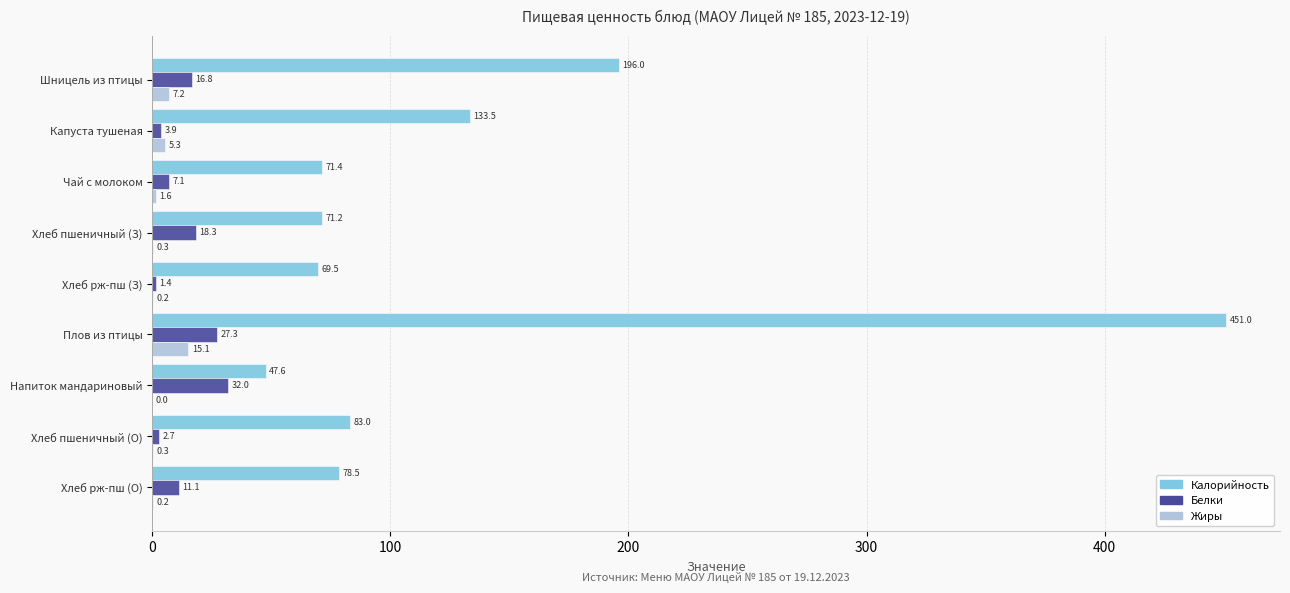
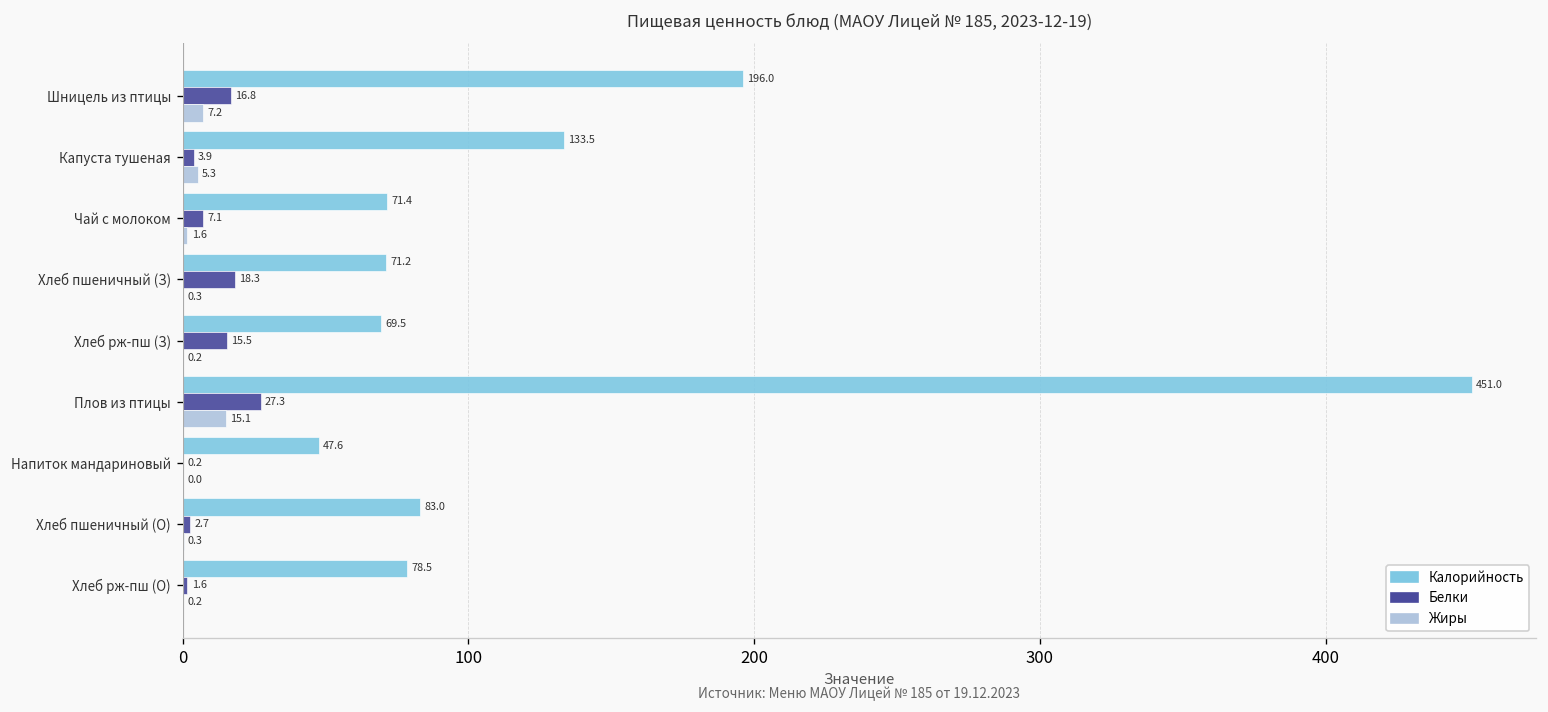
Белки, Хлеб рж-пш (З): 1.4 -> 15.5
Белки, Напиток мандариновый: 32.0 -> 0.2
Белки, Хлеб рж-пш (О): 11.1 -> 1.6
